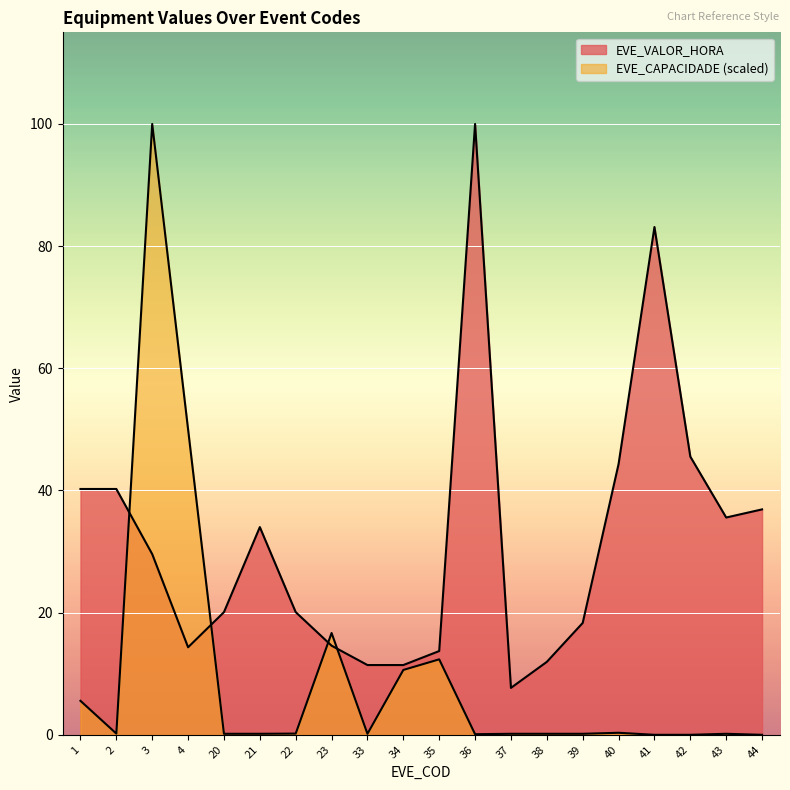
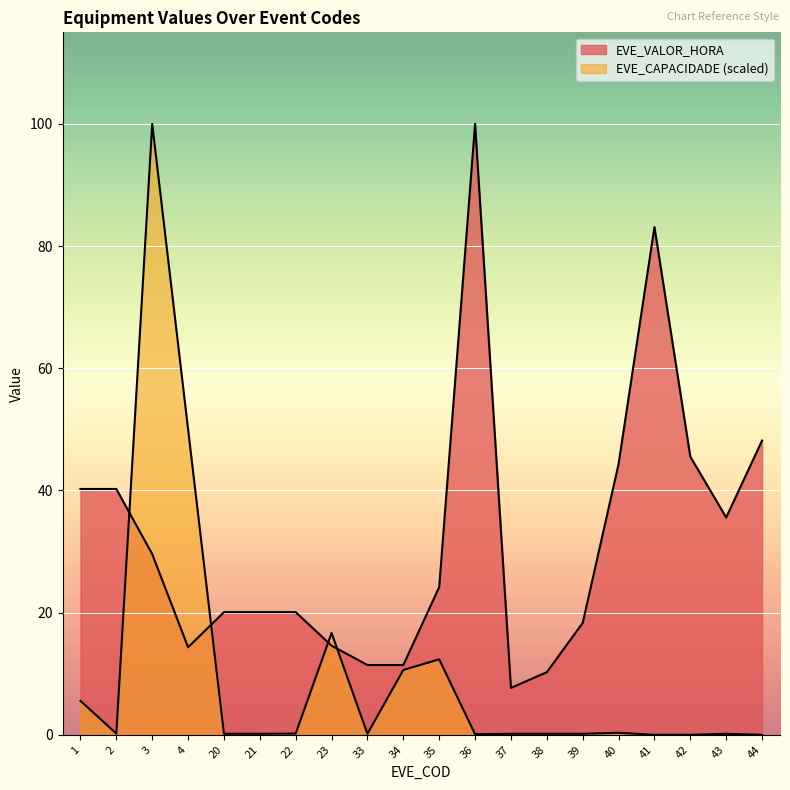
EVE_VALOR_HORA, 21: 34 -> 20
EVE_VALOR_HORA, 35: 14 -> 24
EVE_VALOR_HORA, 38: 12 -> 10
EVE_VALOR_HORA, 44: 37 -> 48
